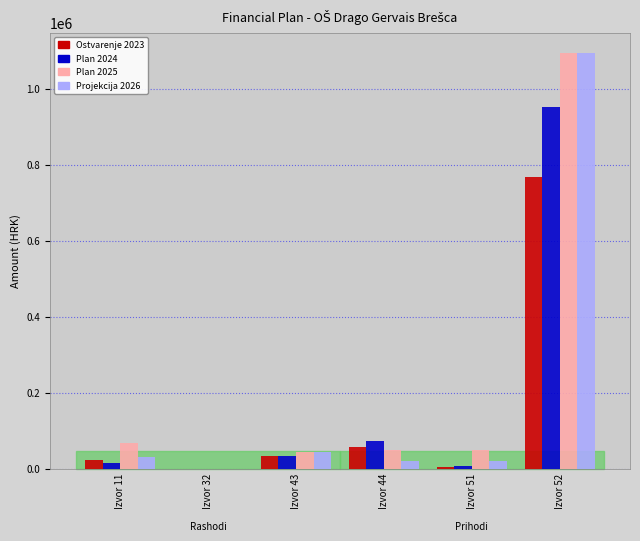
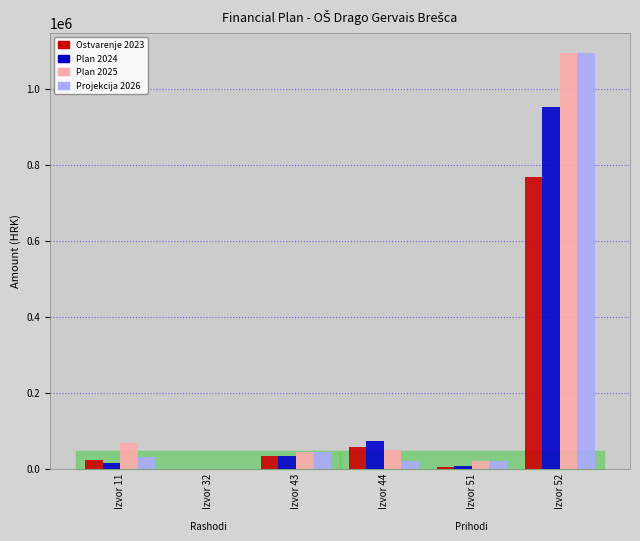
Plan 2025, Izvor 51: 50000 -> 20000
